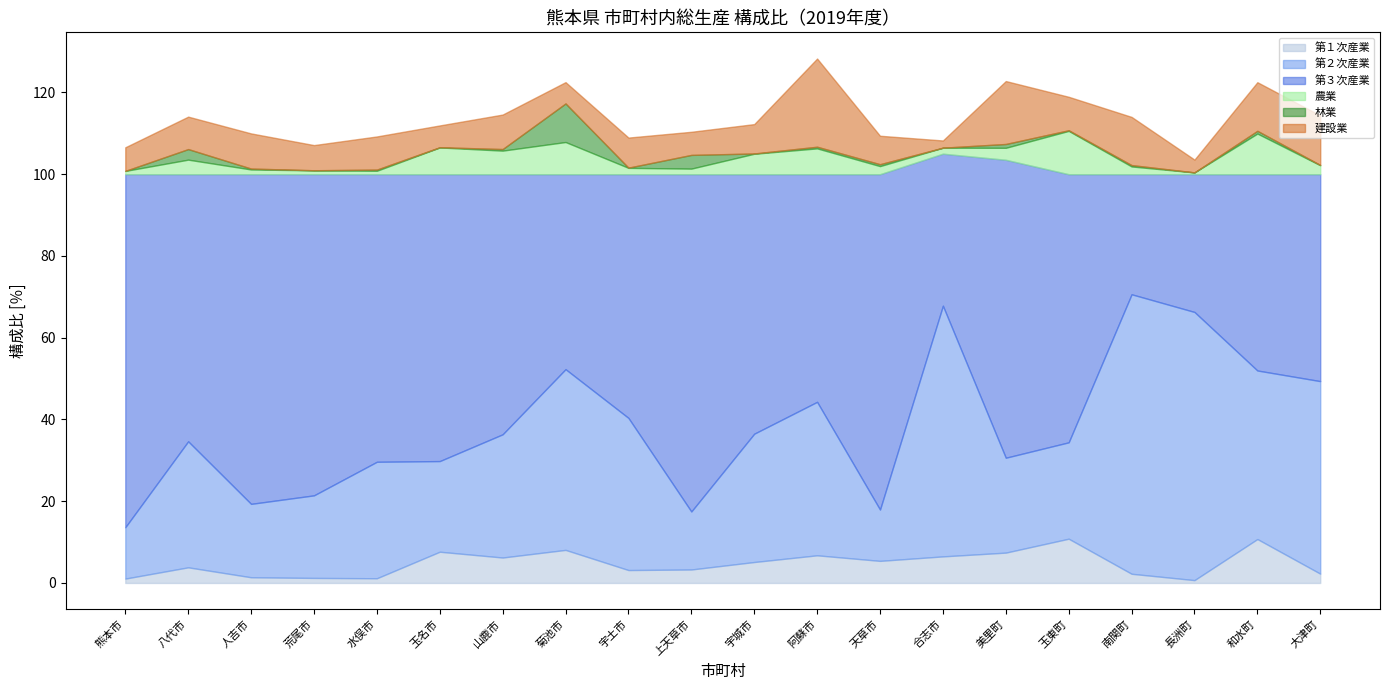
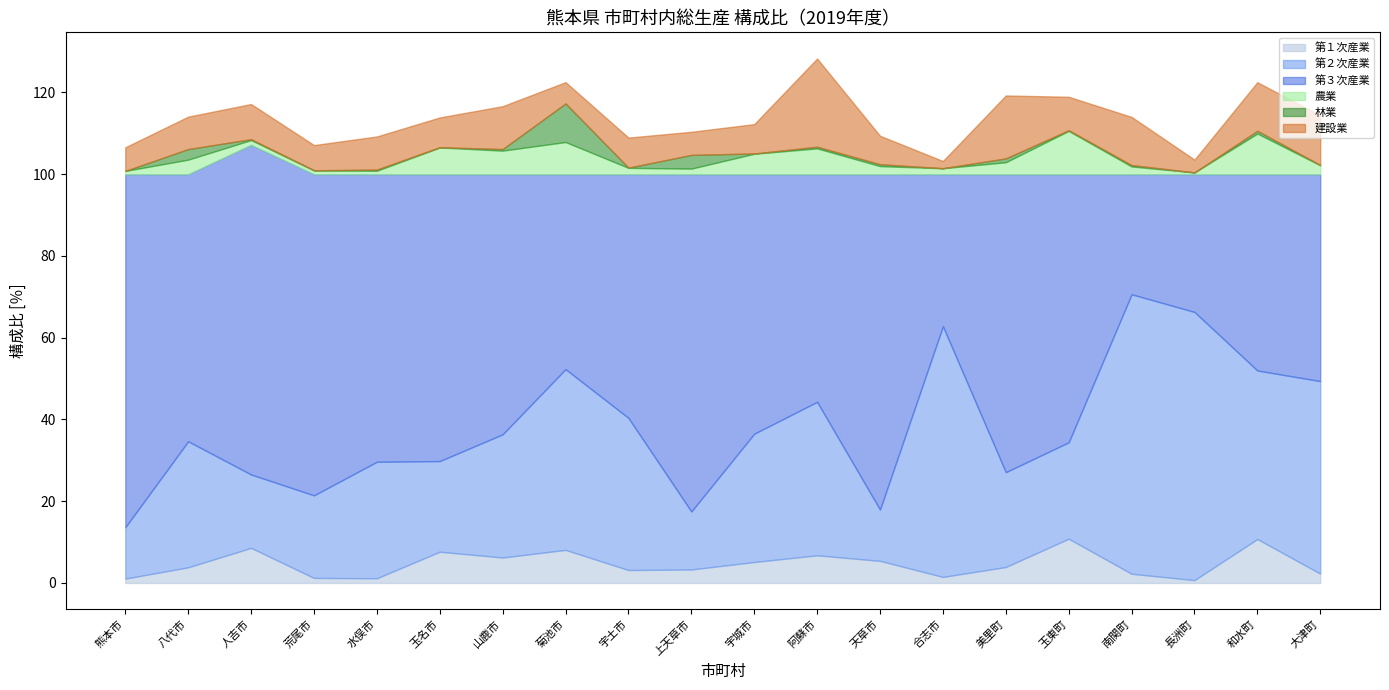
第１次産業, 人吉市: 1 -> 9
建設業, 玉名市: 5 -> 7
建設業, 山鹿市: 8 -> 10
第１次産業, 合志市: 7 -> 1
第１次産業, 美里町: 7 -> 4
